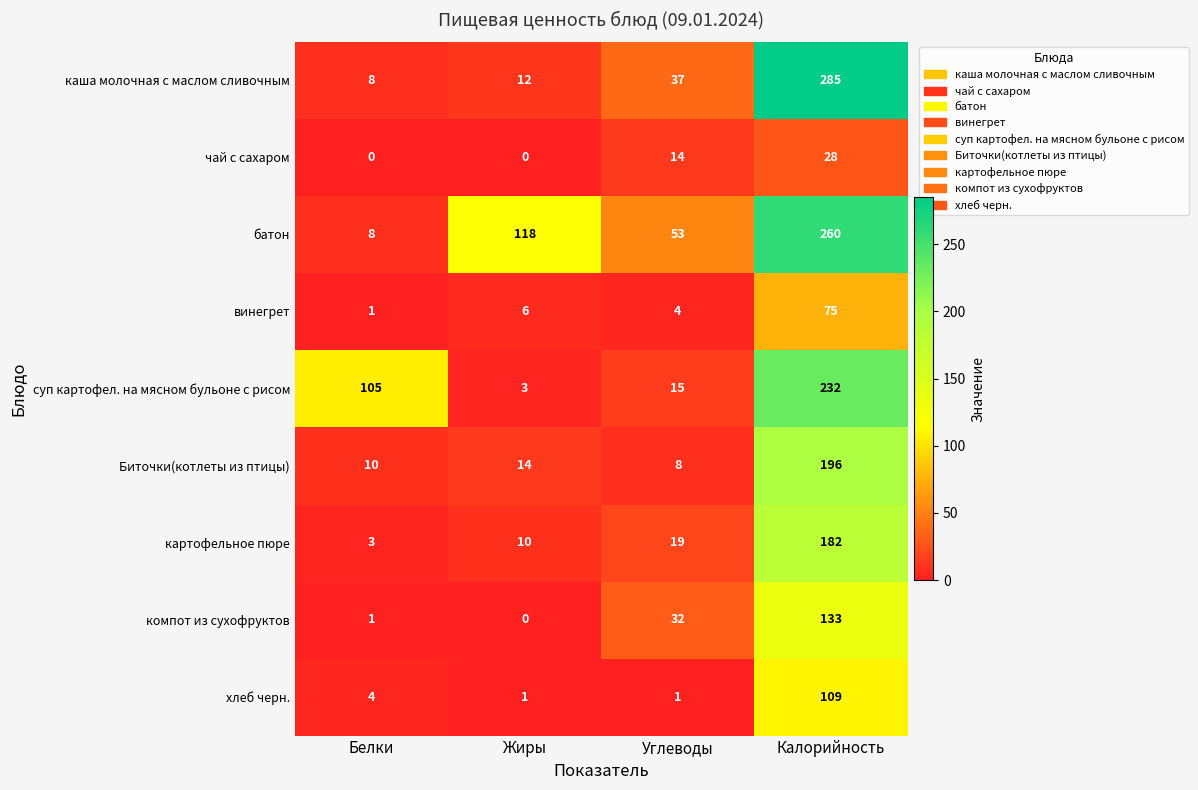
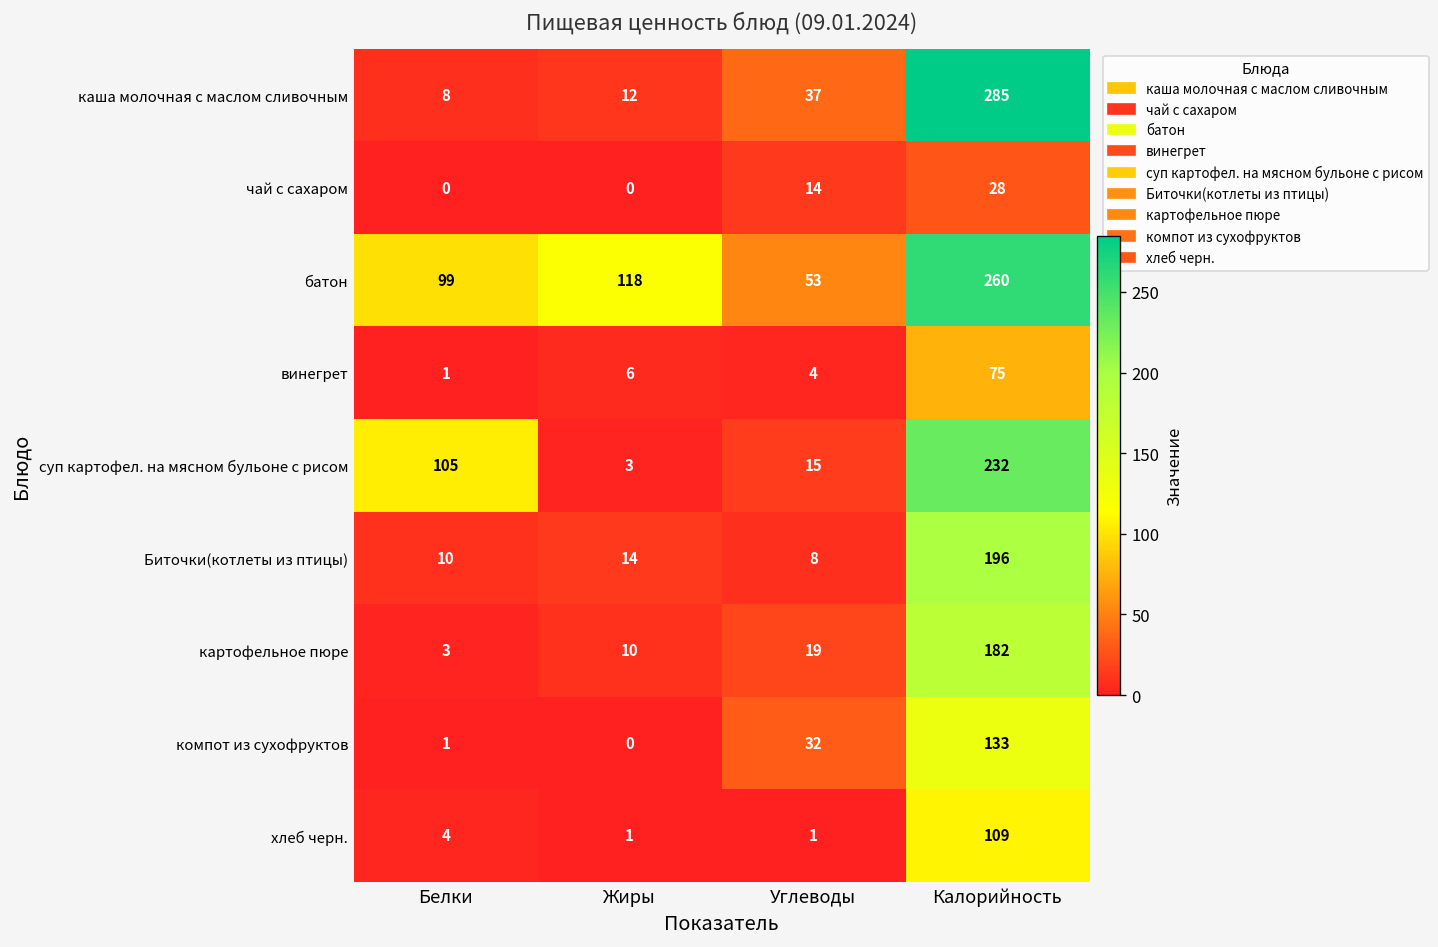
батон, Белки: 8 -> 99
